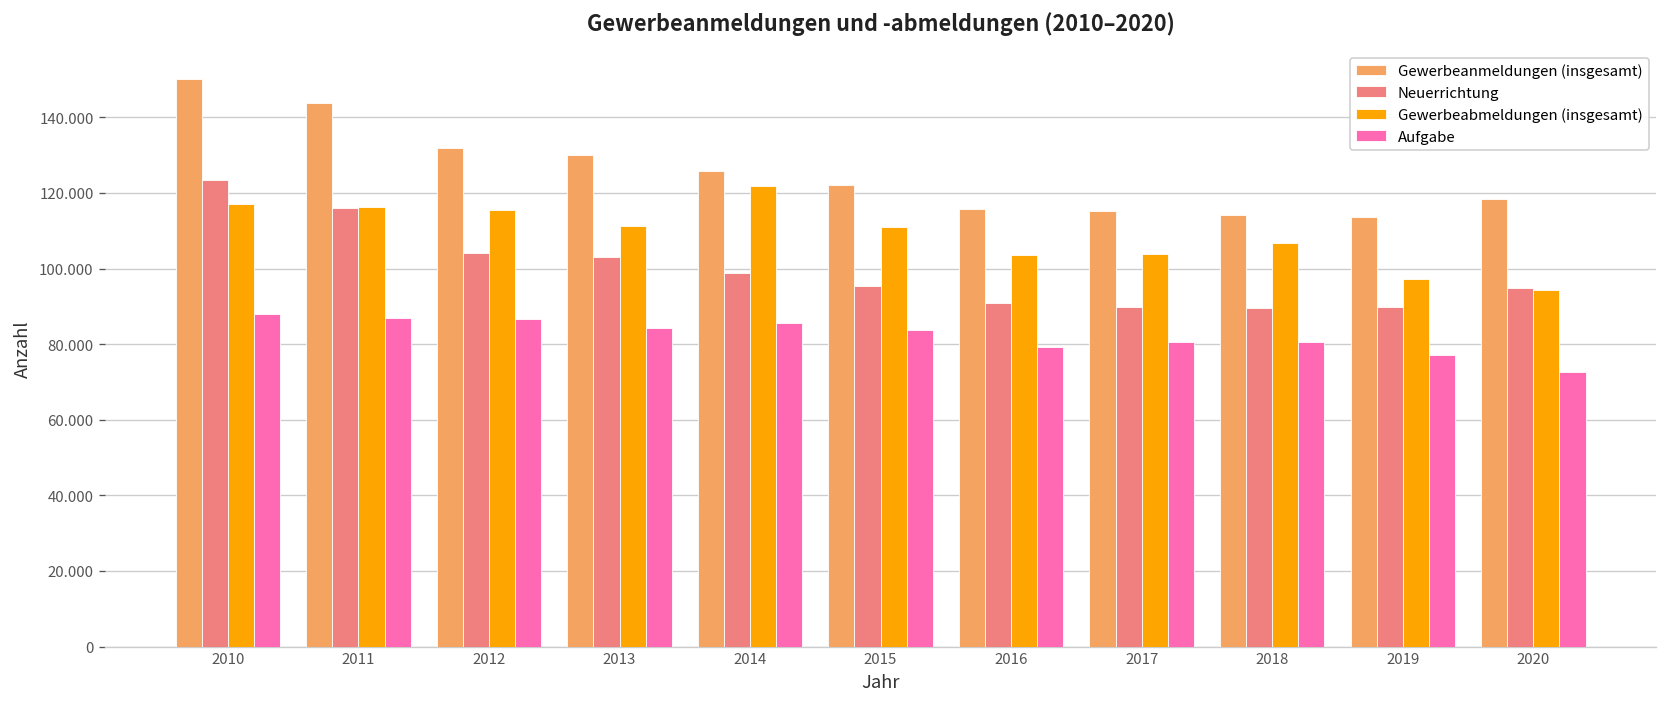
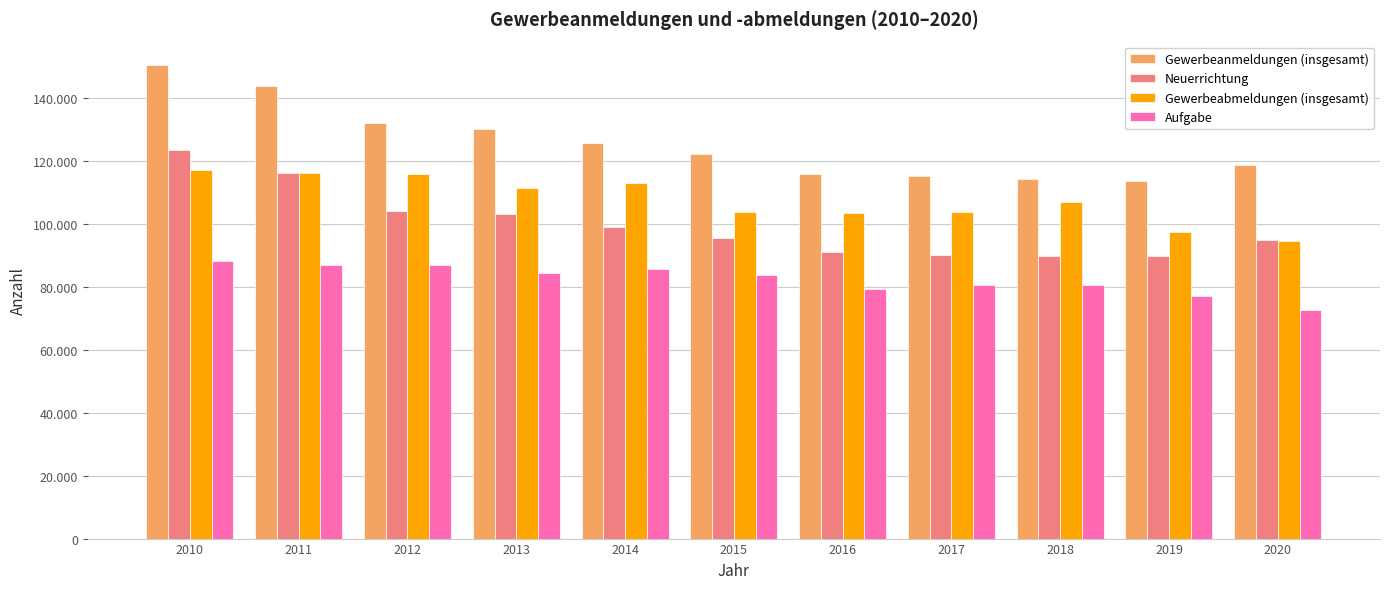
Gewerbeabmeldungen (insgesamt), 2014: 122 -> 113
Gewerbeabmeldungen (insgesamt), 2015: 111 -> 104
